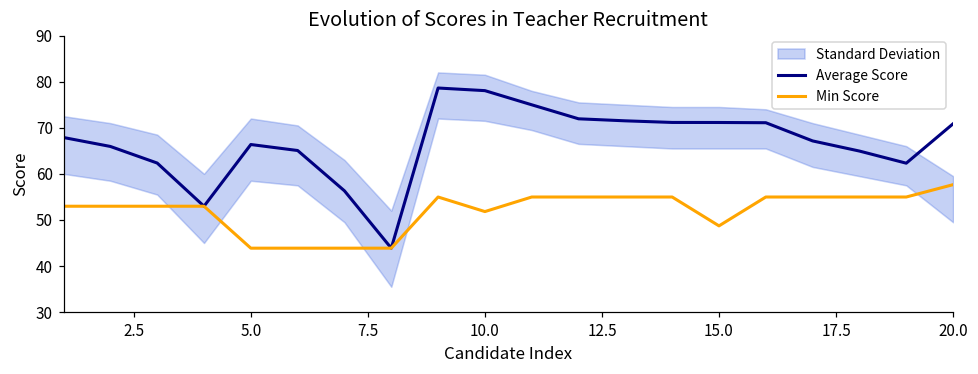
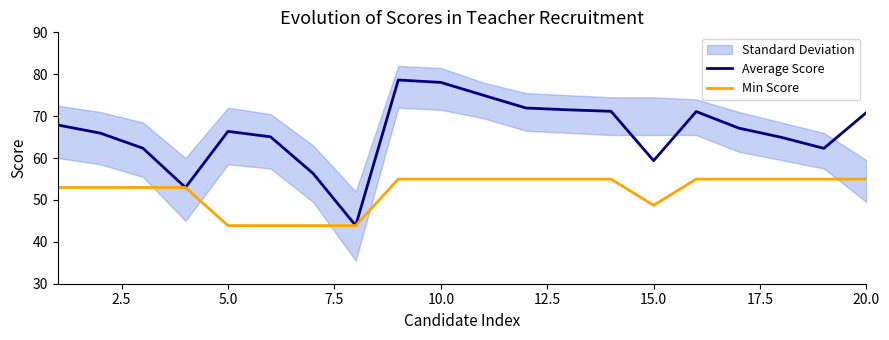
Min Score, 10.0: 52 -> 55
Average Score, 15.0: 71 -> 59
Min Score, 20.0: 58 -> 55
